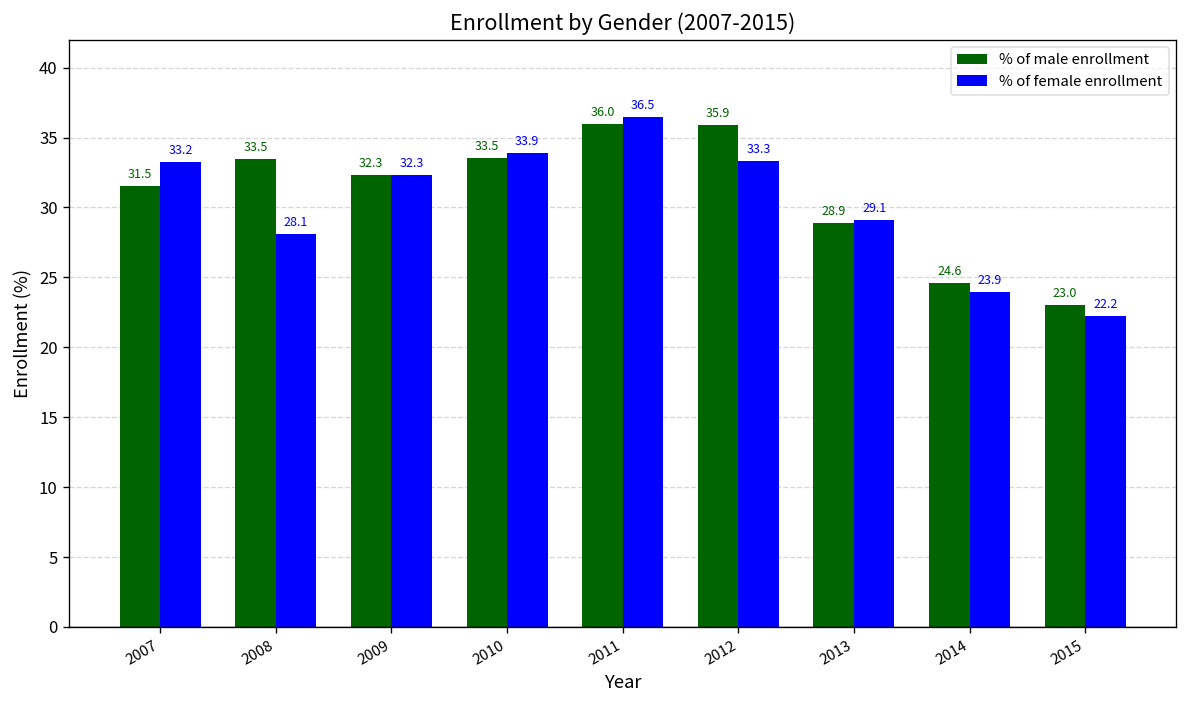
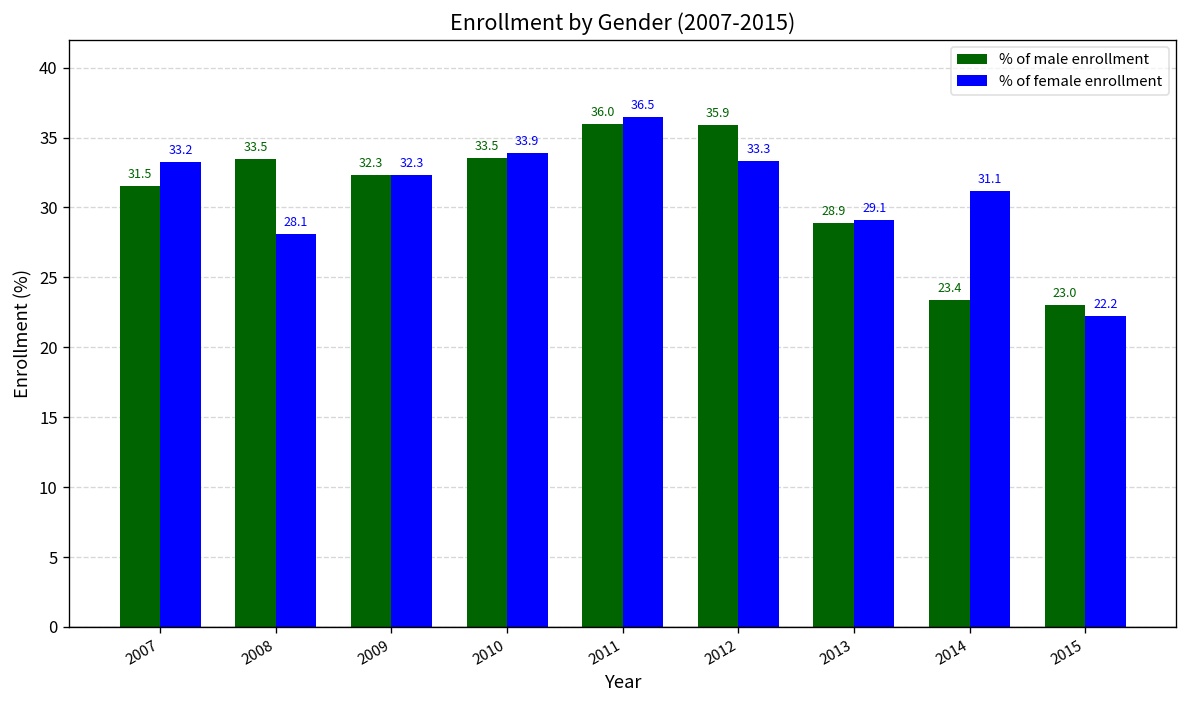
% of male enrollment, 2014: 24.6 -> 23.4
% of female enrollment, 2014: 23.9 -> 31.1
